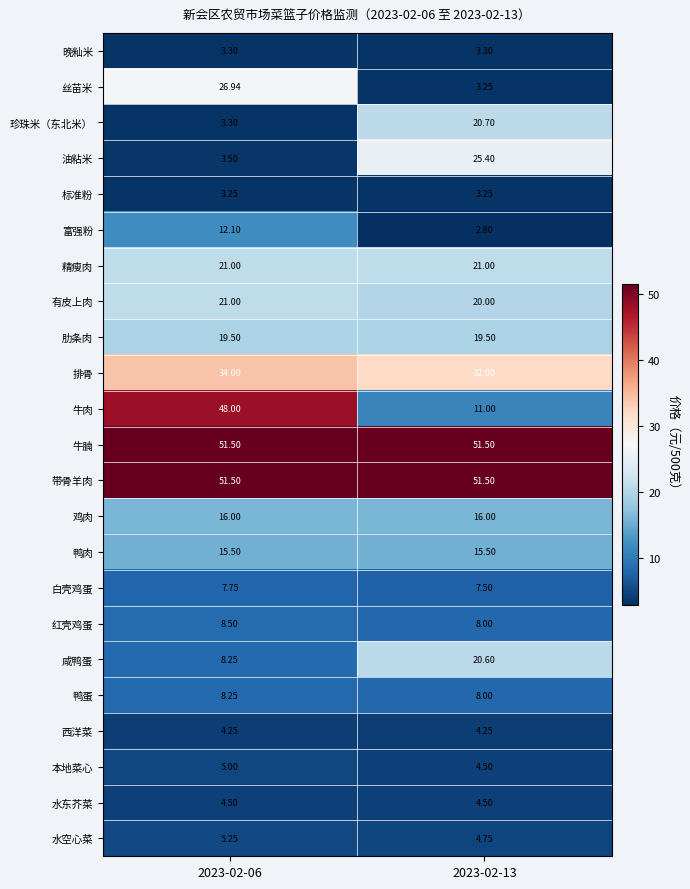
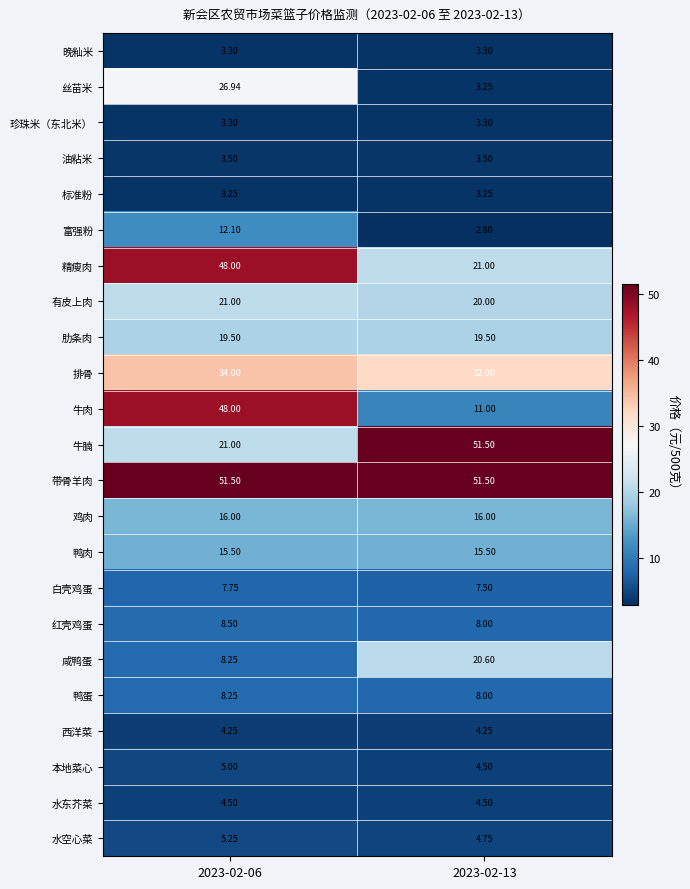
珍珠米（东北米）, 2023-02-13: 20.70 -> 3.30
油粘米, 2023-02-13: 25.40 -> 3.50
精瘦肉, 2023-02-06: 21.00 -> 48.00
牛腩, 2023-02-06: 51.50 -> 21.00
